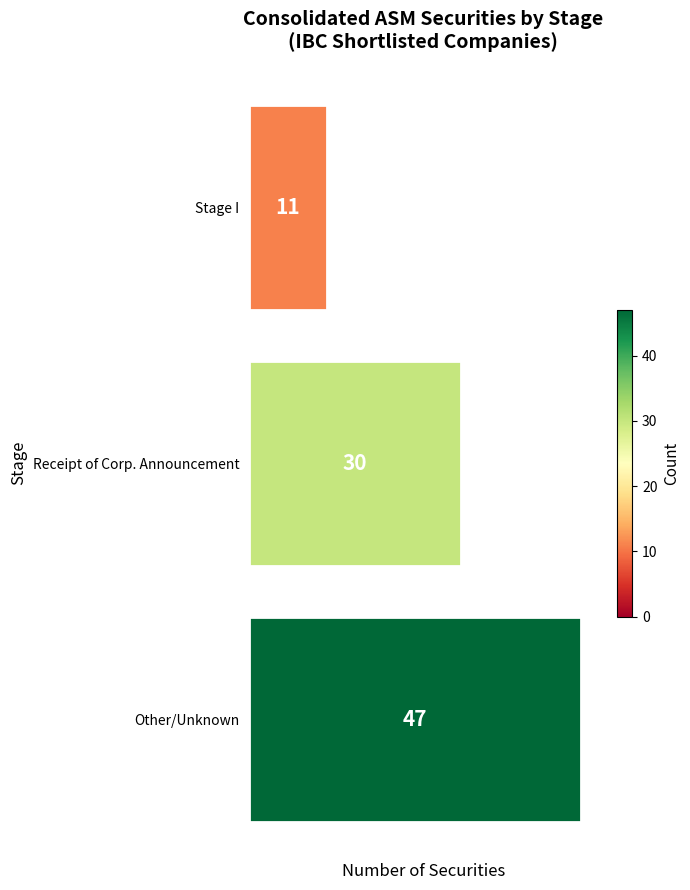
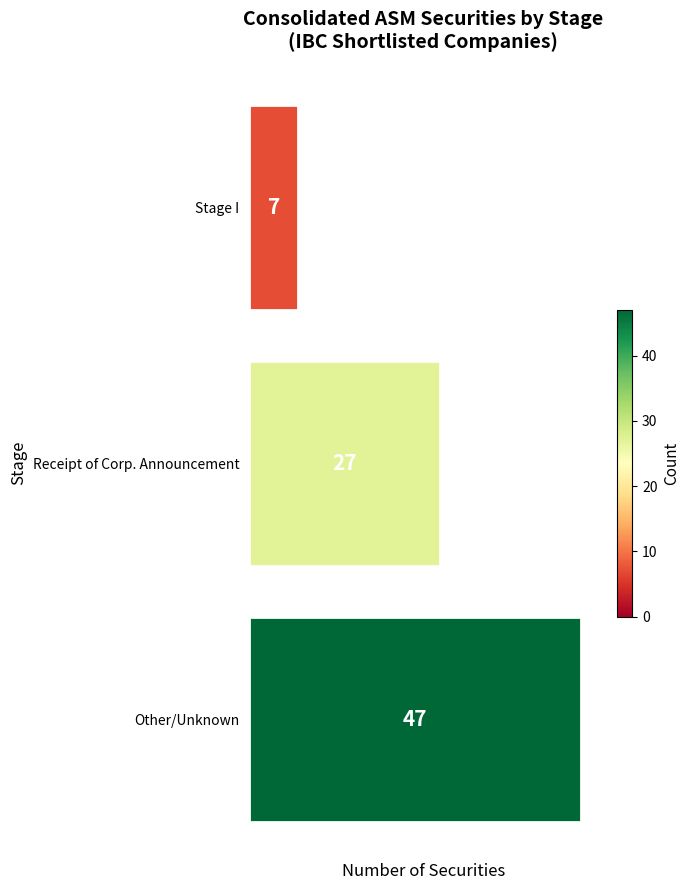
Stage I: 11 -> 7
Receipt of Corp. Announcement: 30 -> 27
